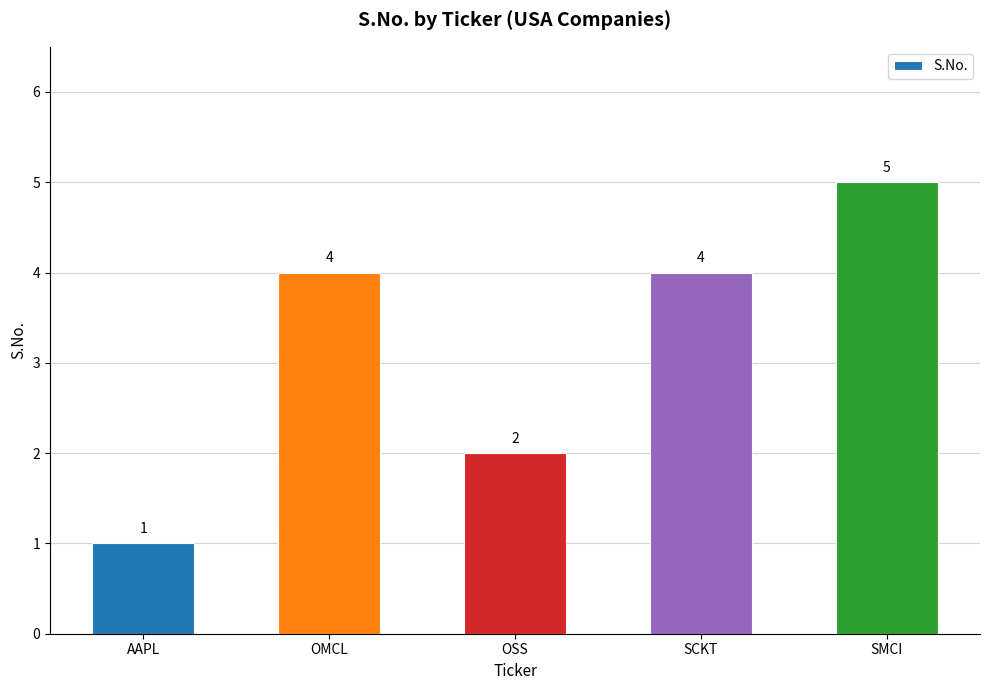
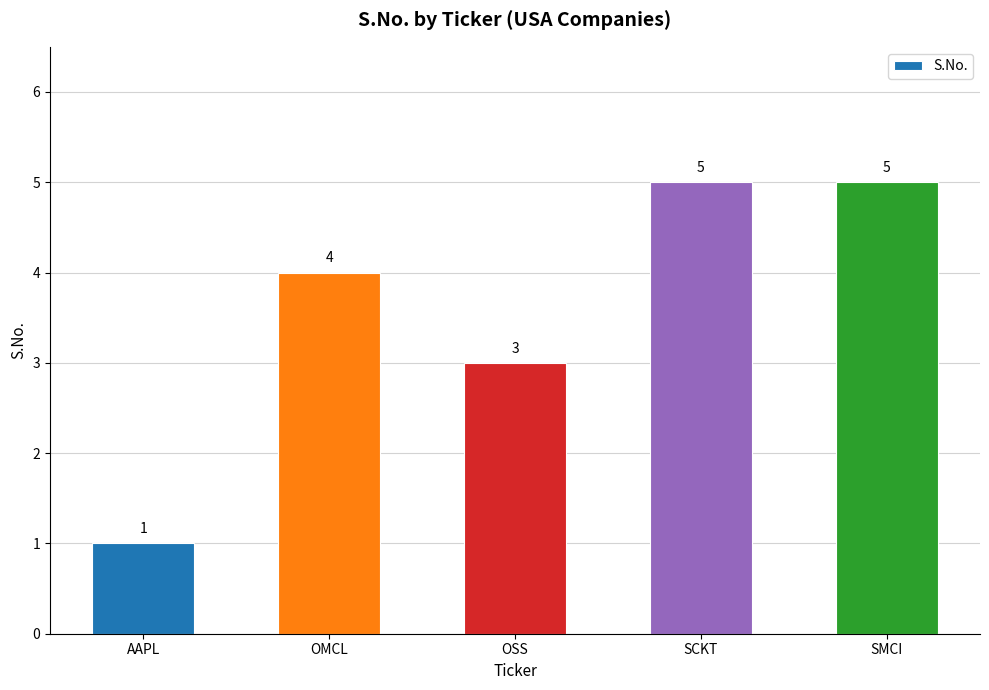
OSS: 2 -> 3
SCKT: 4 -> 5
